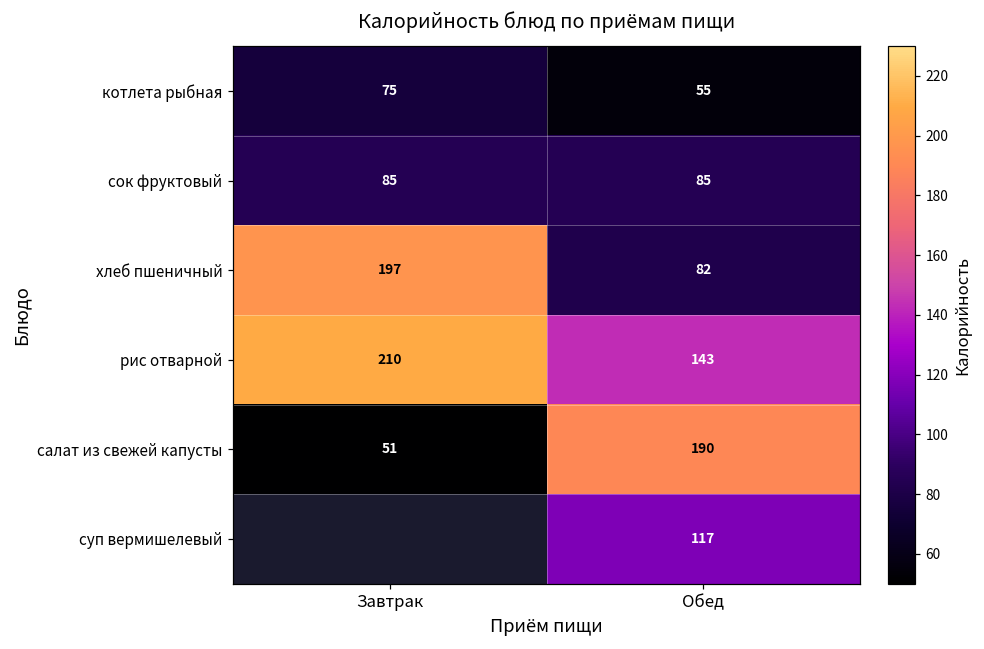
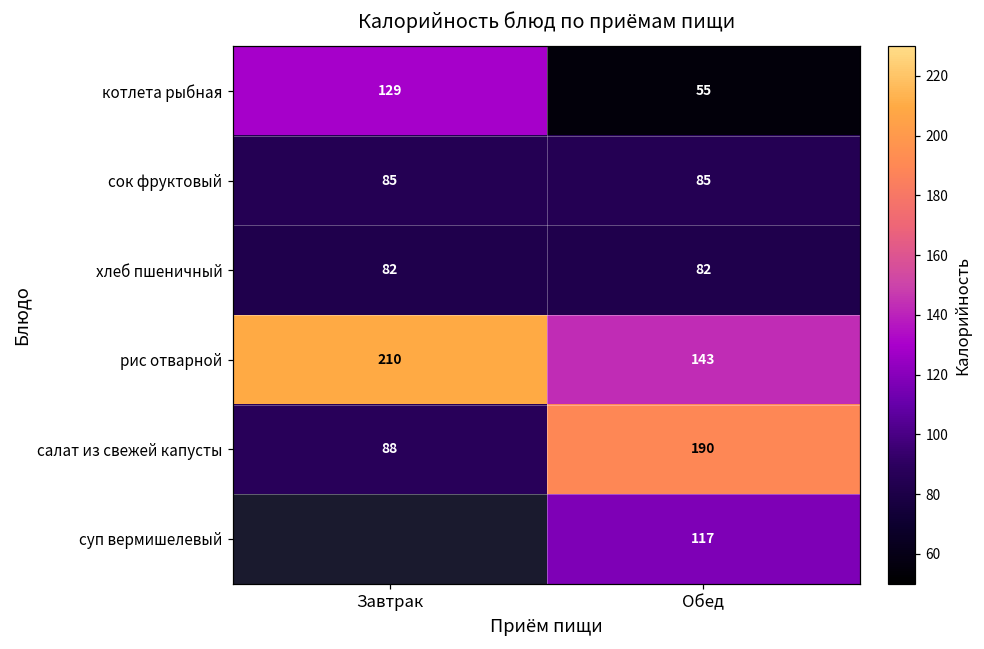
котлета рыбная, Завтрак: 75 -> 129
хлеб пшеничный, Завтрак: 197 -> 82
салат из свежей капусты, Завтрак: 51 -> 88
